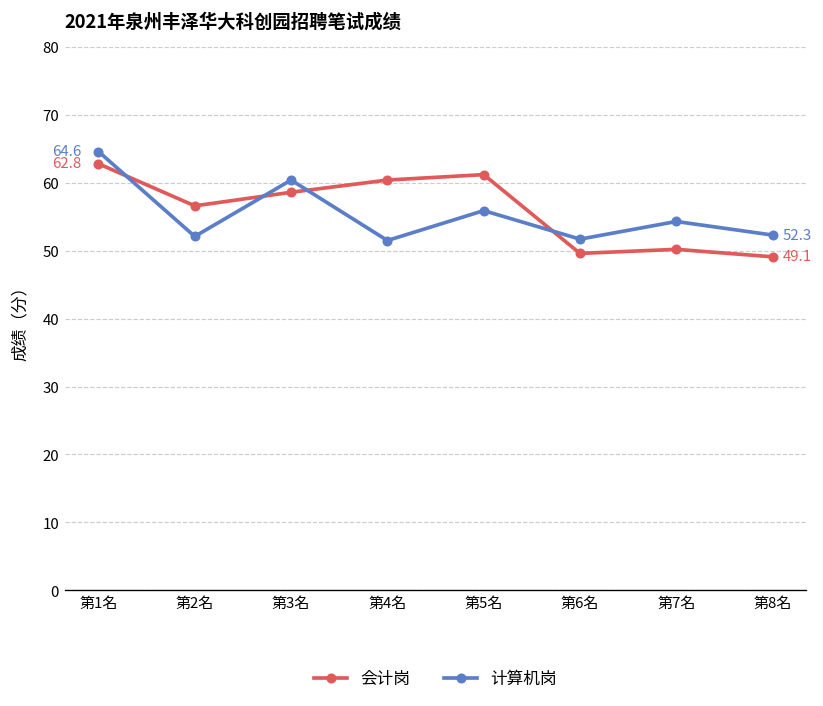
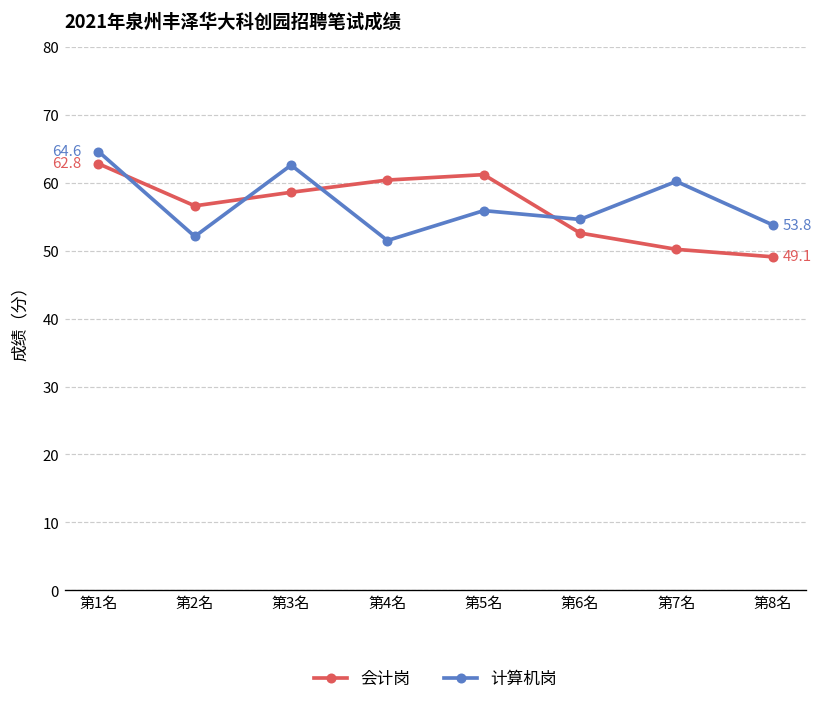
计算机岗, 第3名: 60 -> 63
会计岗, 第6名: 50 -> 53
计算机岗, 第6名: 52 -> 55
计算机岗, 第7名: 54 -> 60
计算机岗, 第8名: 52.3 -> 53.8
